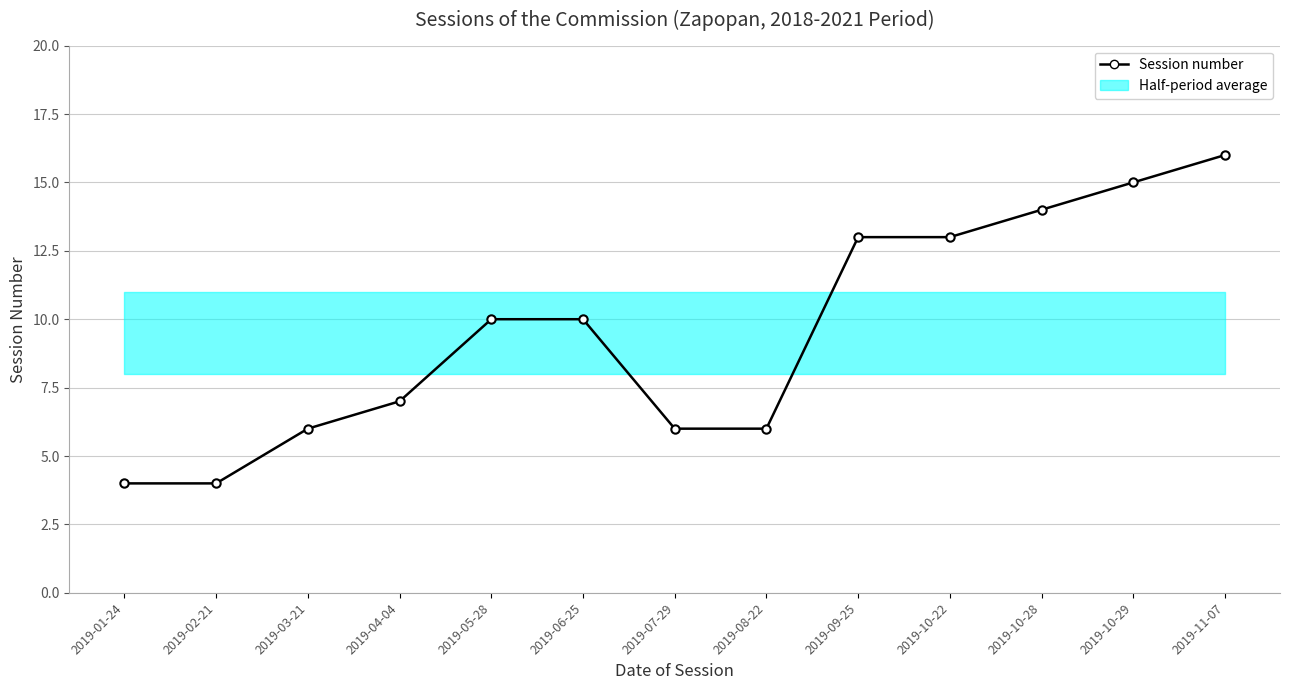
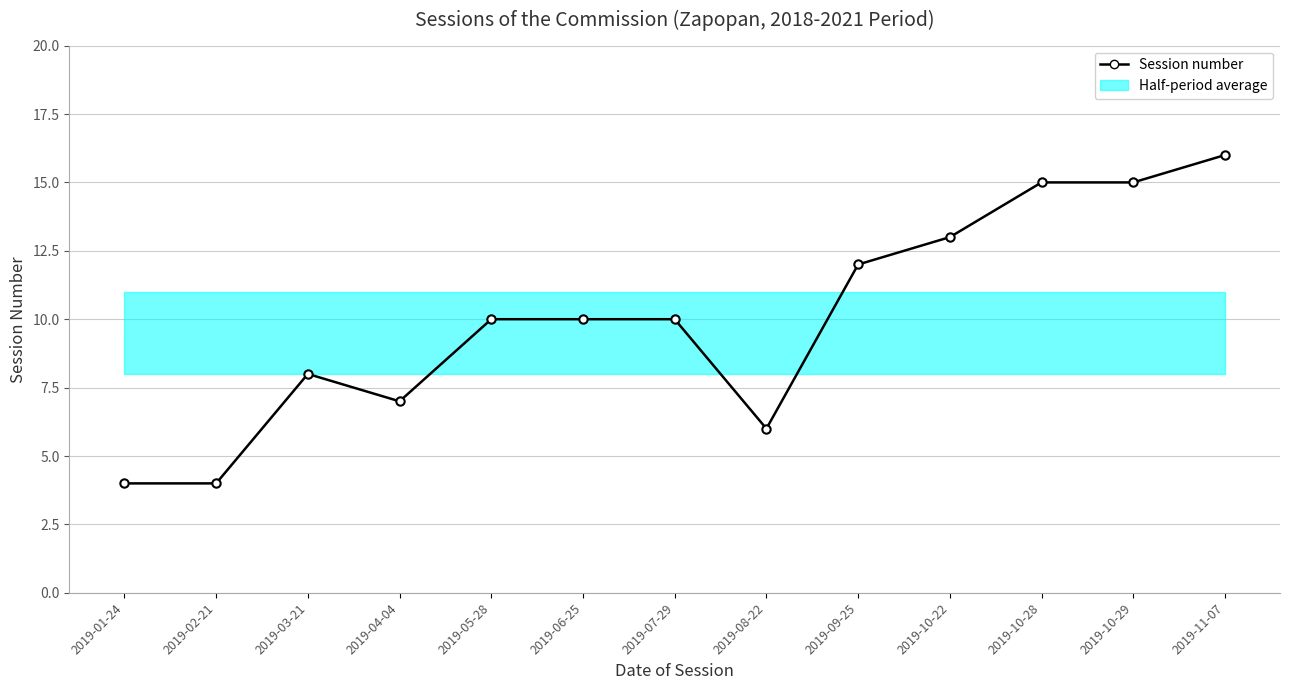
Session number, 2019-03-21: 6 -> 8
Session number, 2019-07-29: 6 -> 10
Session number, 2019-09-25: 13 -> 12
Session number, 2019-10-28: 14 -> 15
